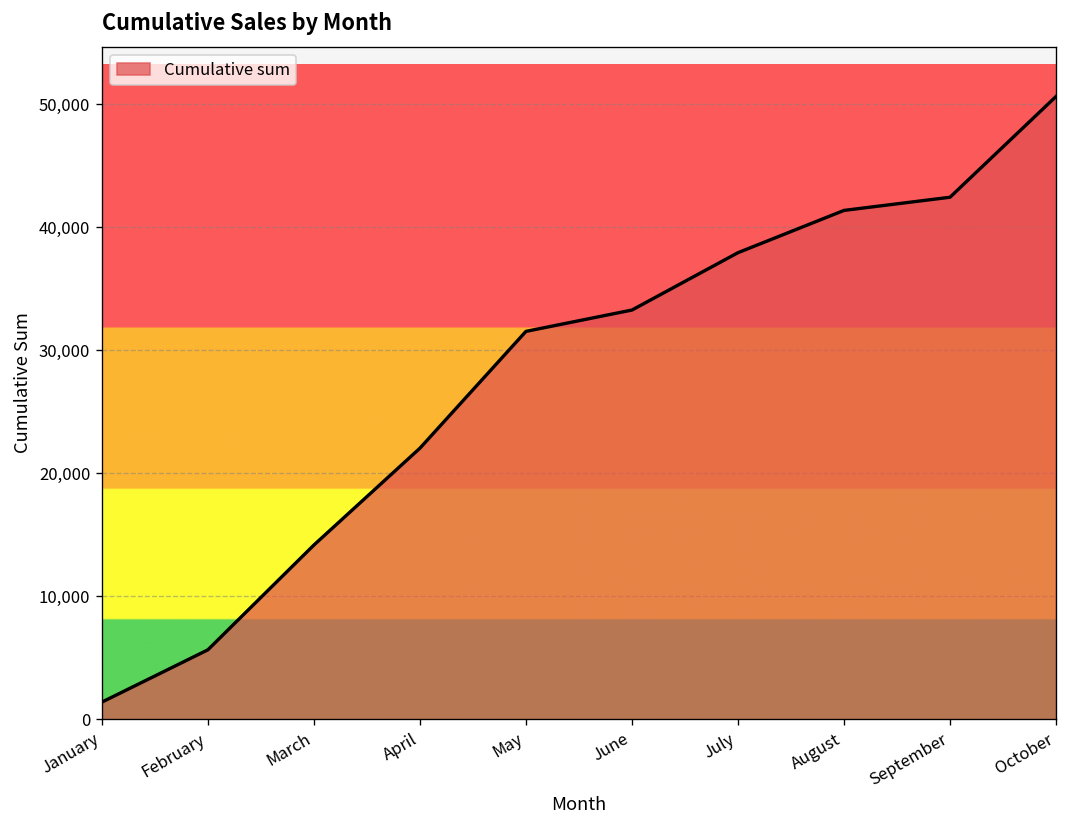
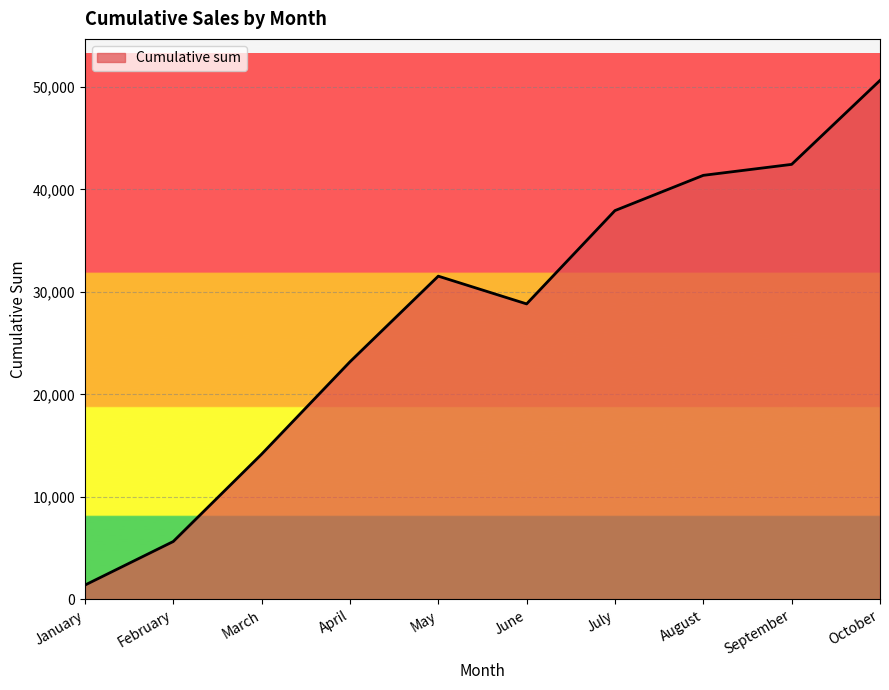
April: 22,000 -> 23,200
June: 33,300 -> 28,800
